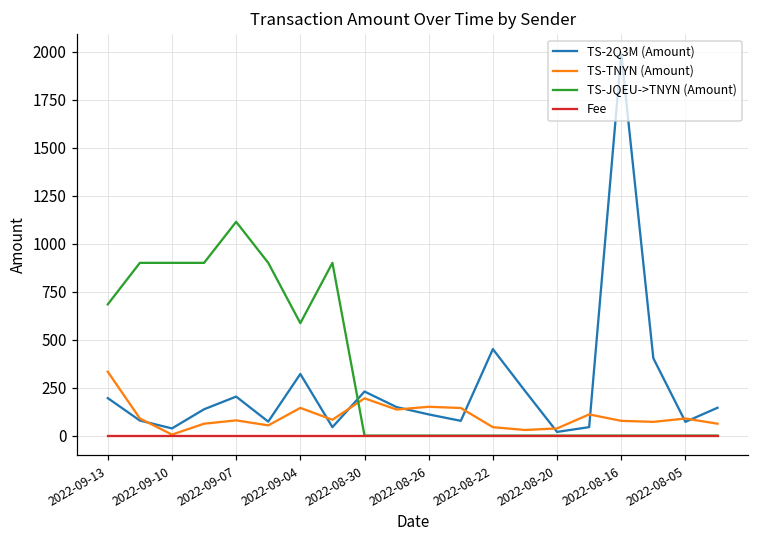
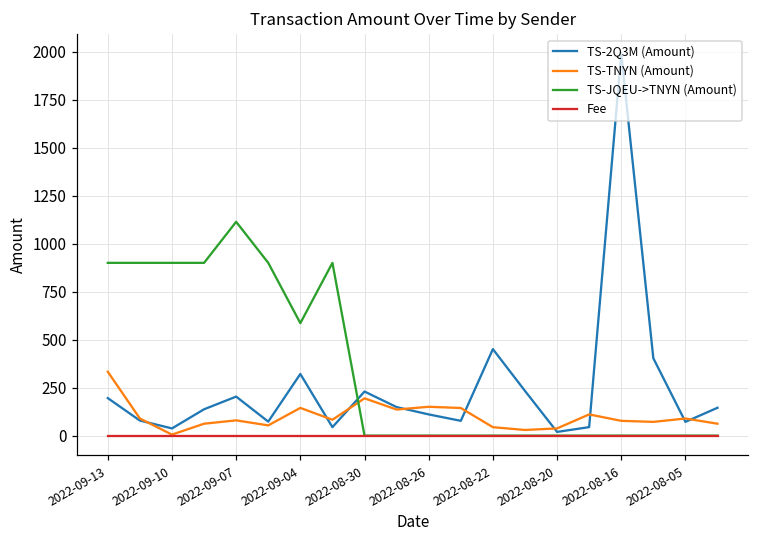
TS-JQEU->TNYN (Amount), 2022-09-13: 680 -> 900
